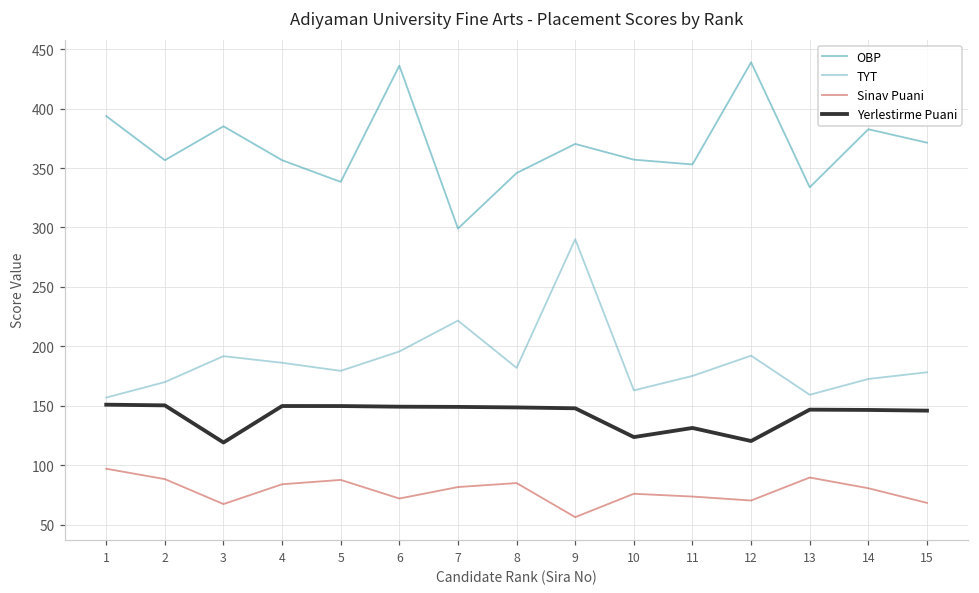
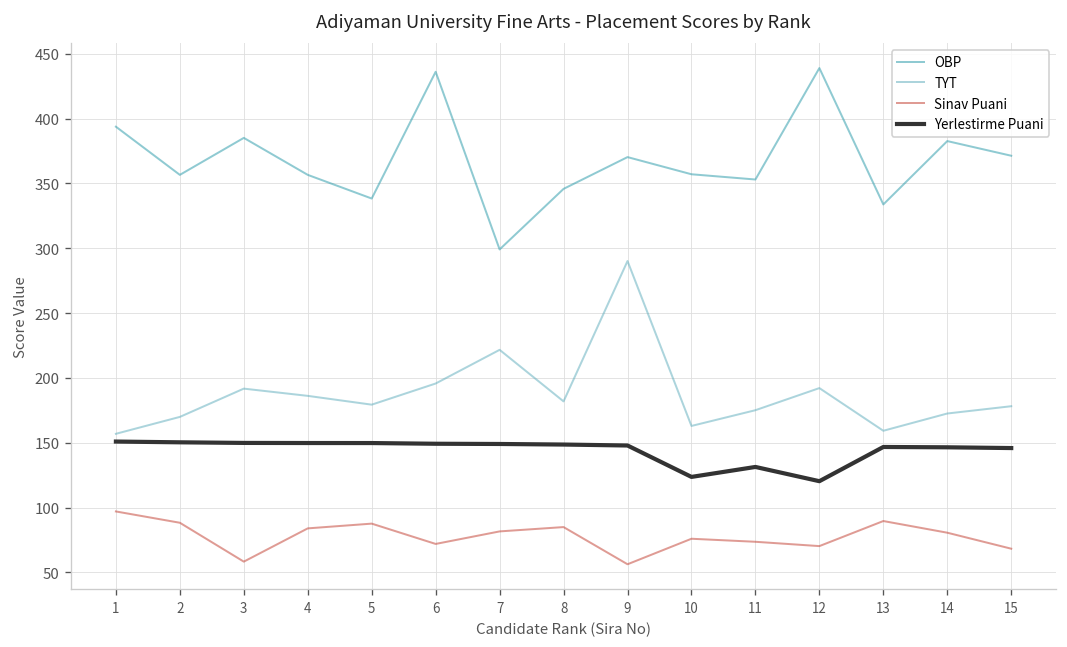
Sinav Puani, 3: 67 -> 58
Yerlestirme Puani, 3: 119 -> 150
